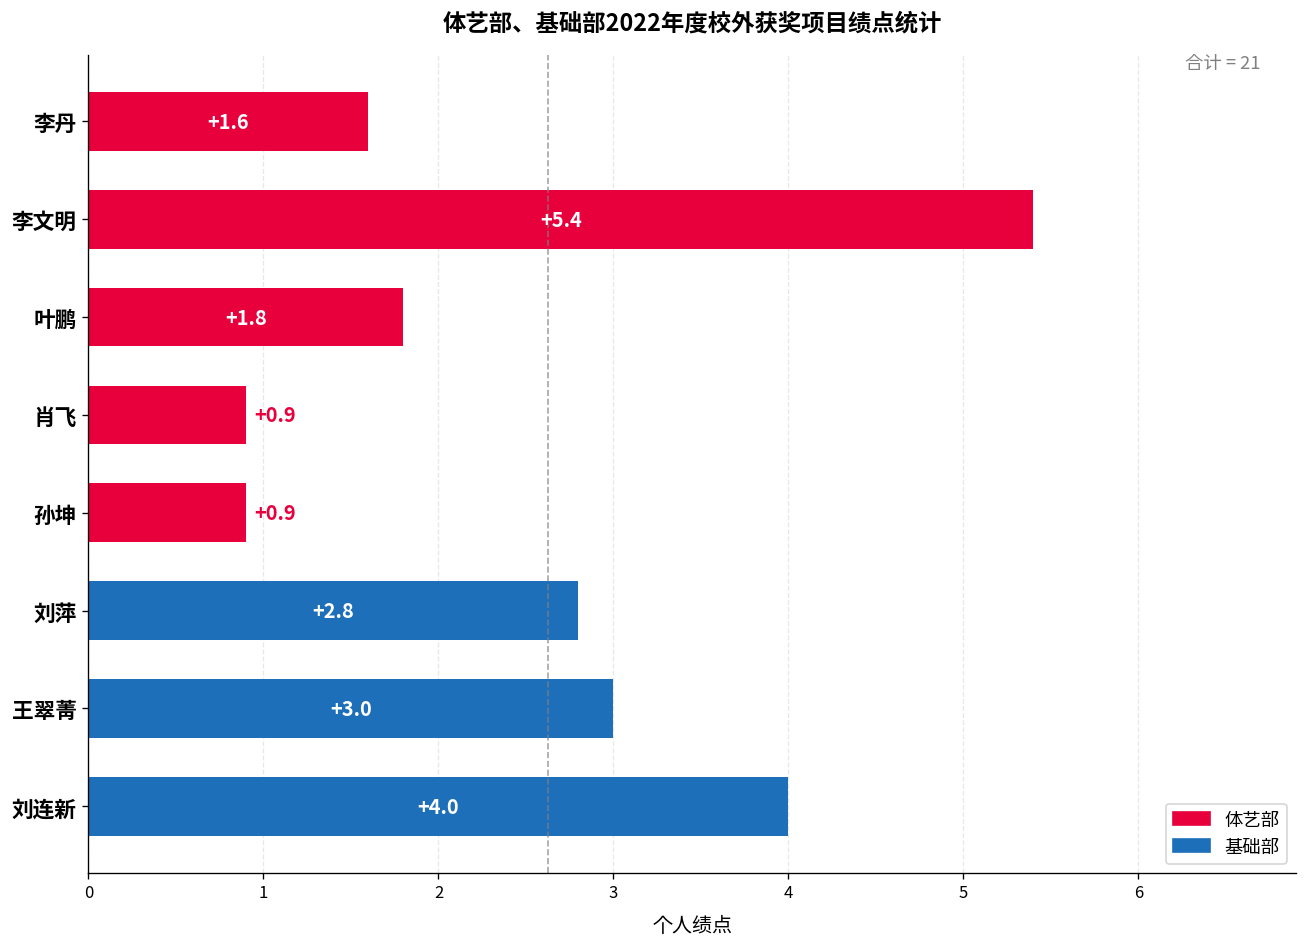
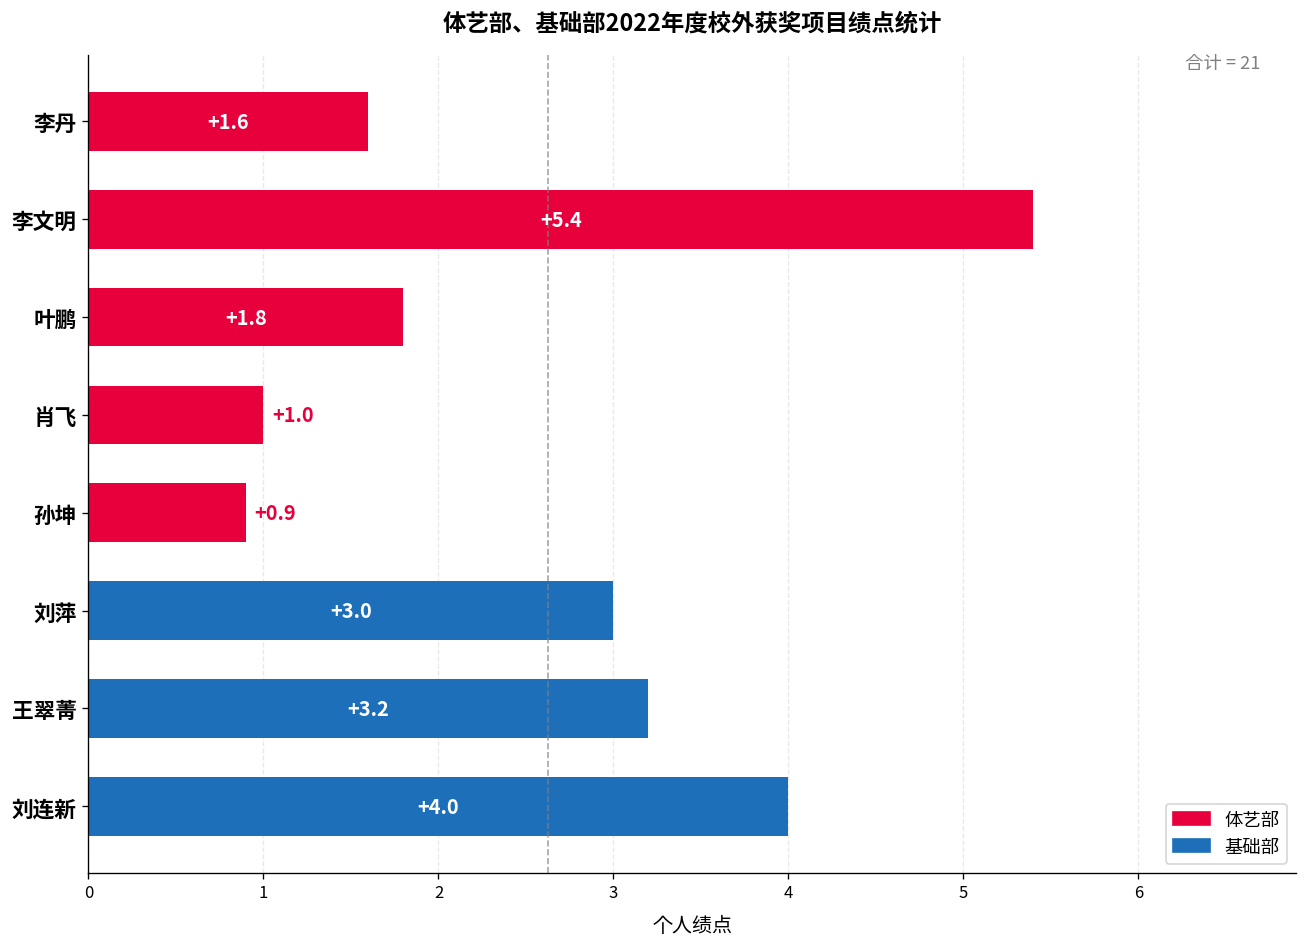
肖飞: +0.9 -> +1.0
刘萍: +2.8 -> +3.0
王翠菁: +3.0 -> +3.2
